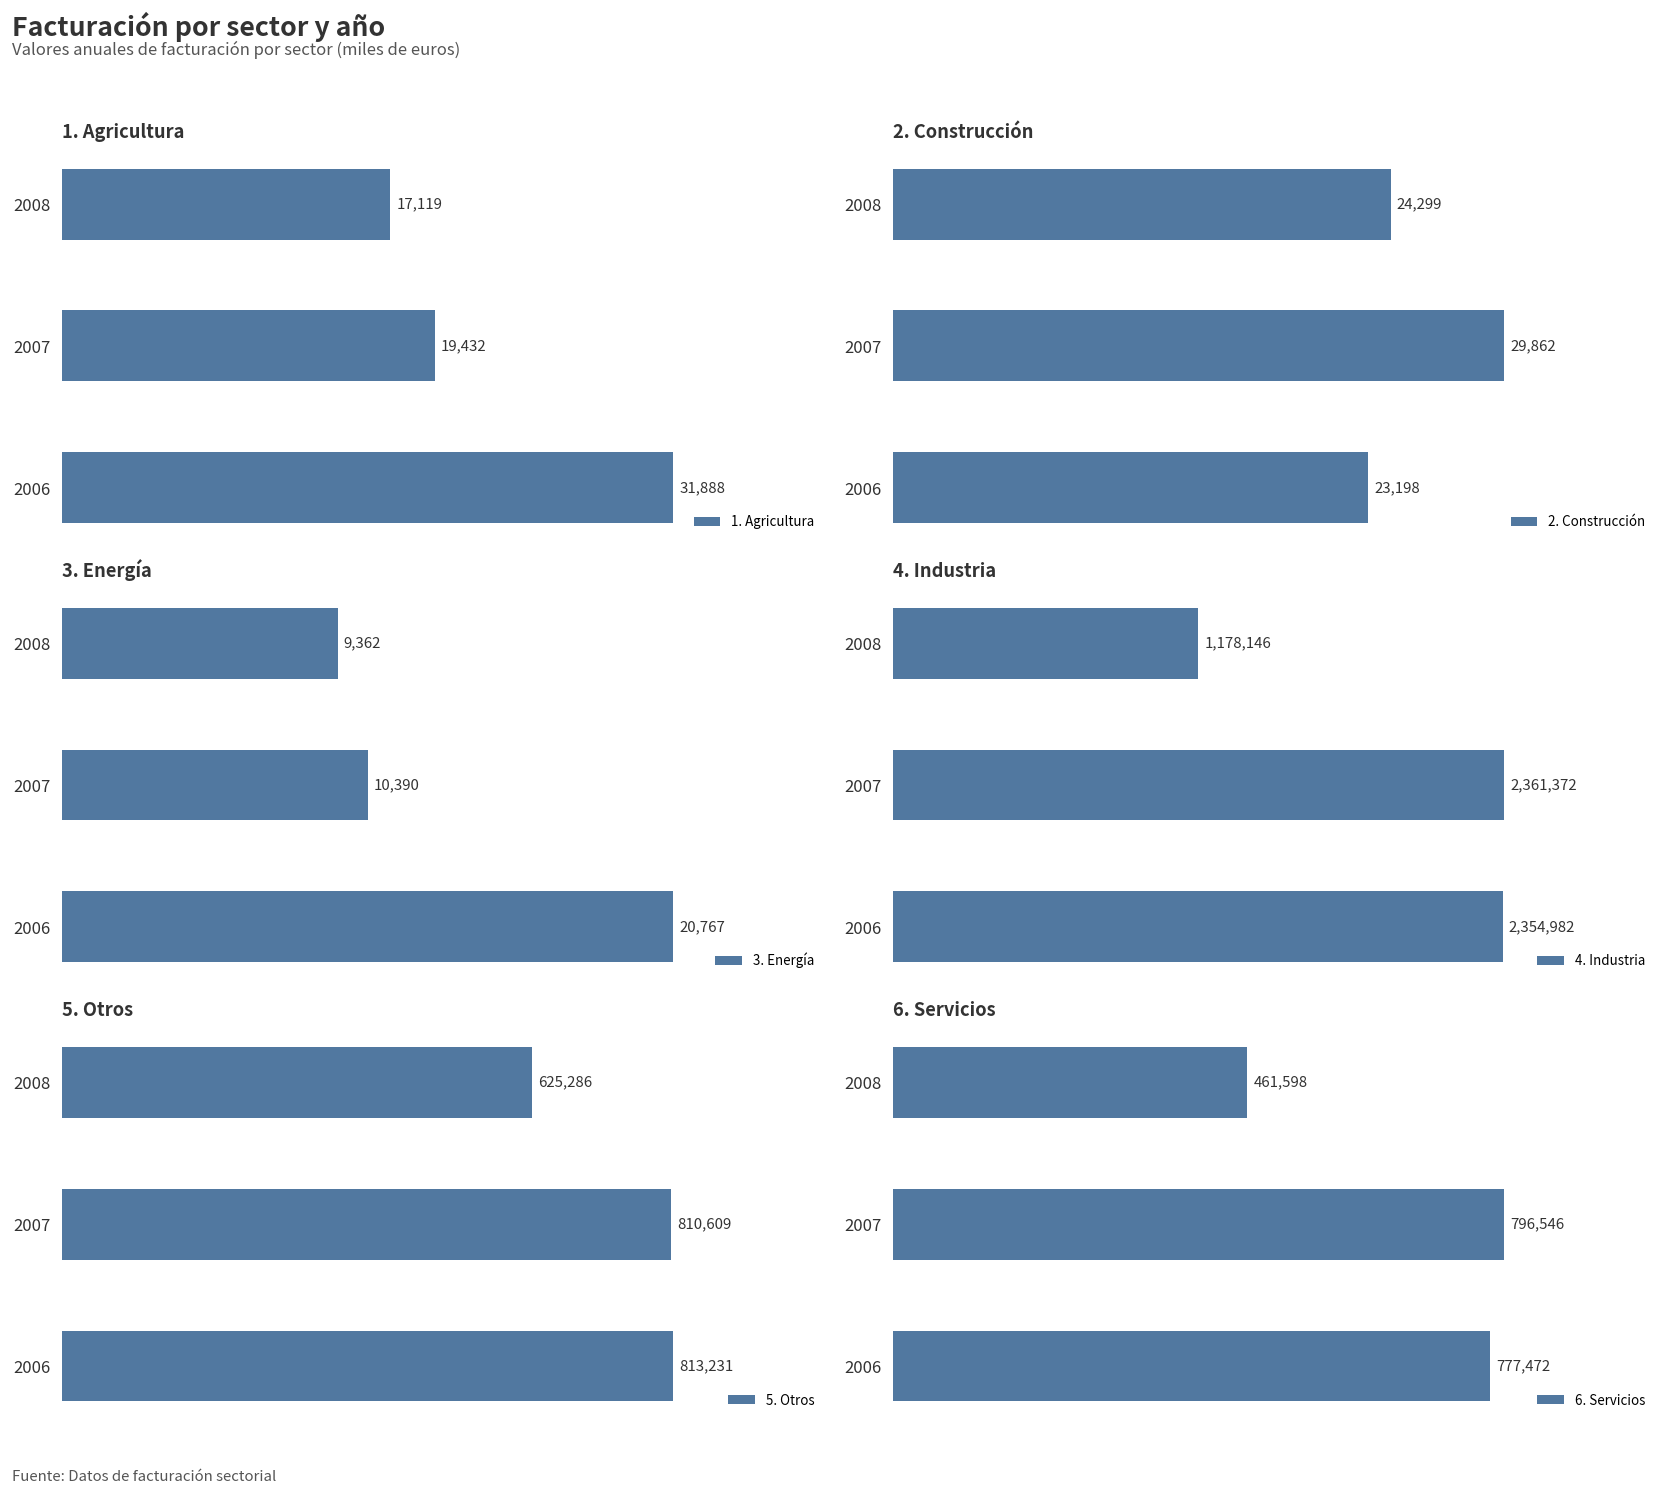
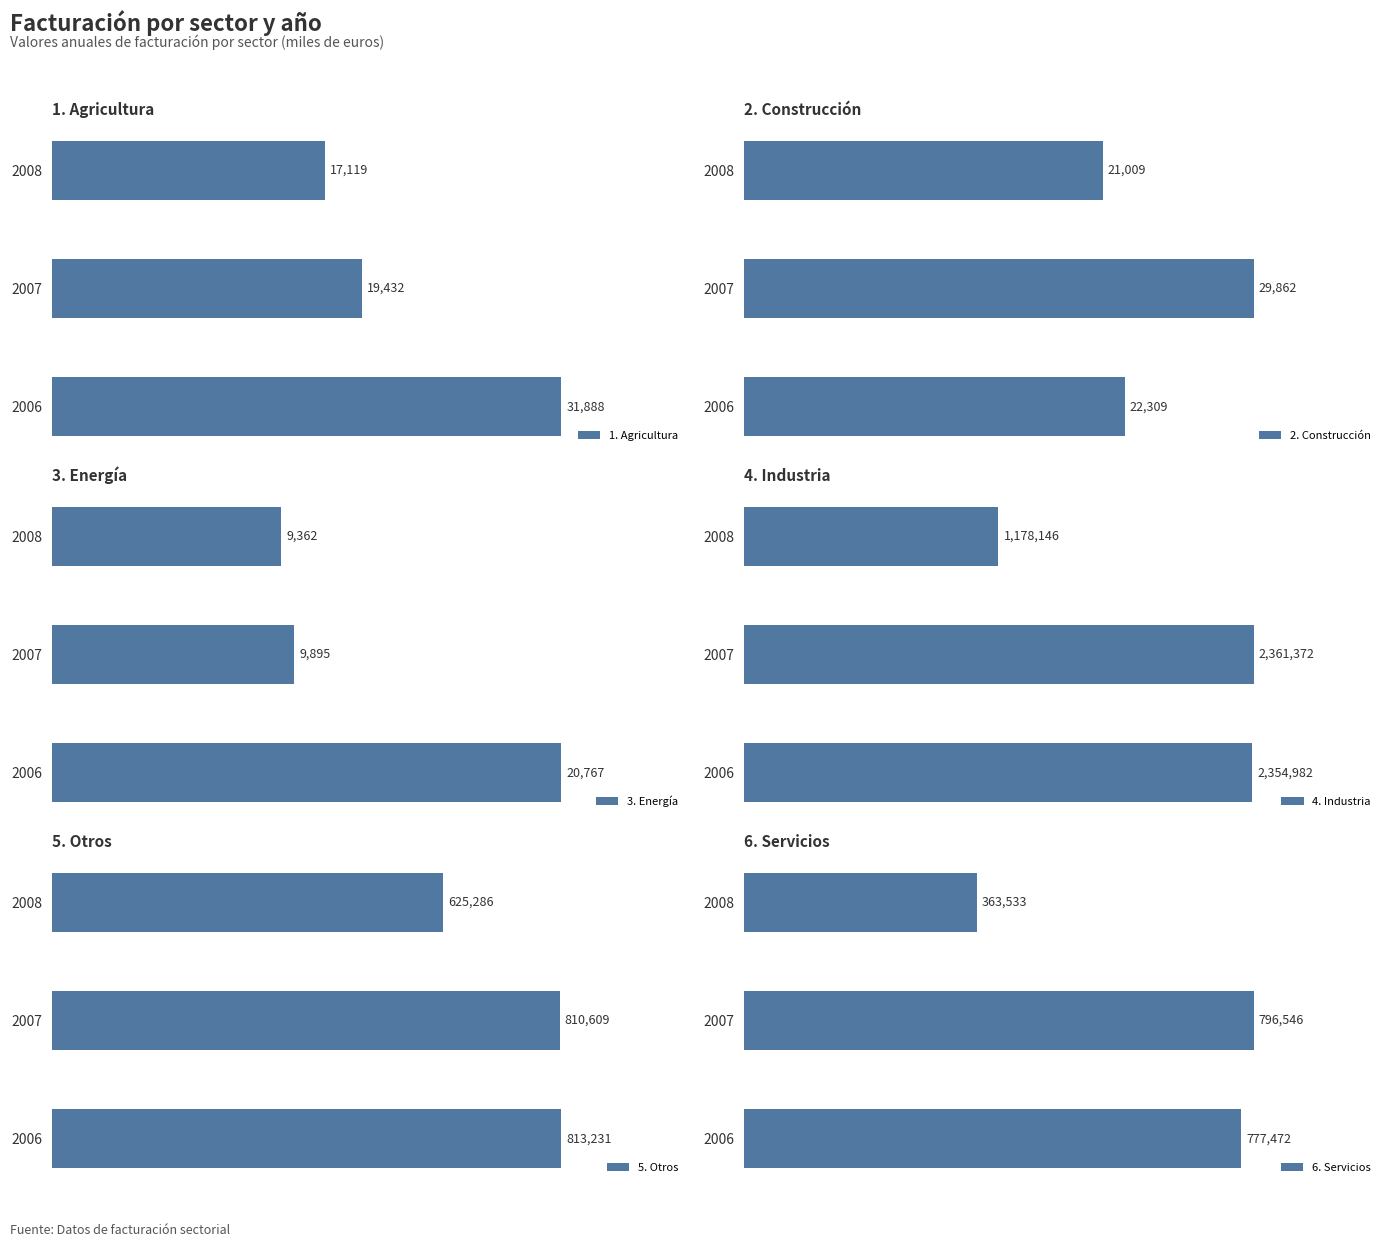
2. Construcción, 2008: 24,299 -> 21,009
2. Construcción, 2006: 23,198 -> 22,309
3. Energía, 2007: 10,390 -> 9,895
6. Servicios, 2008: 461,598 -> 363,533
